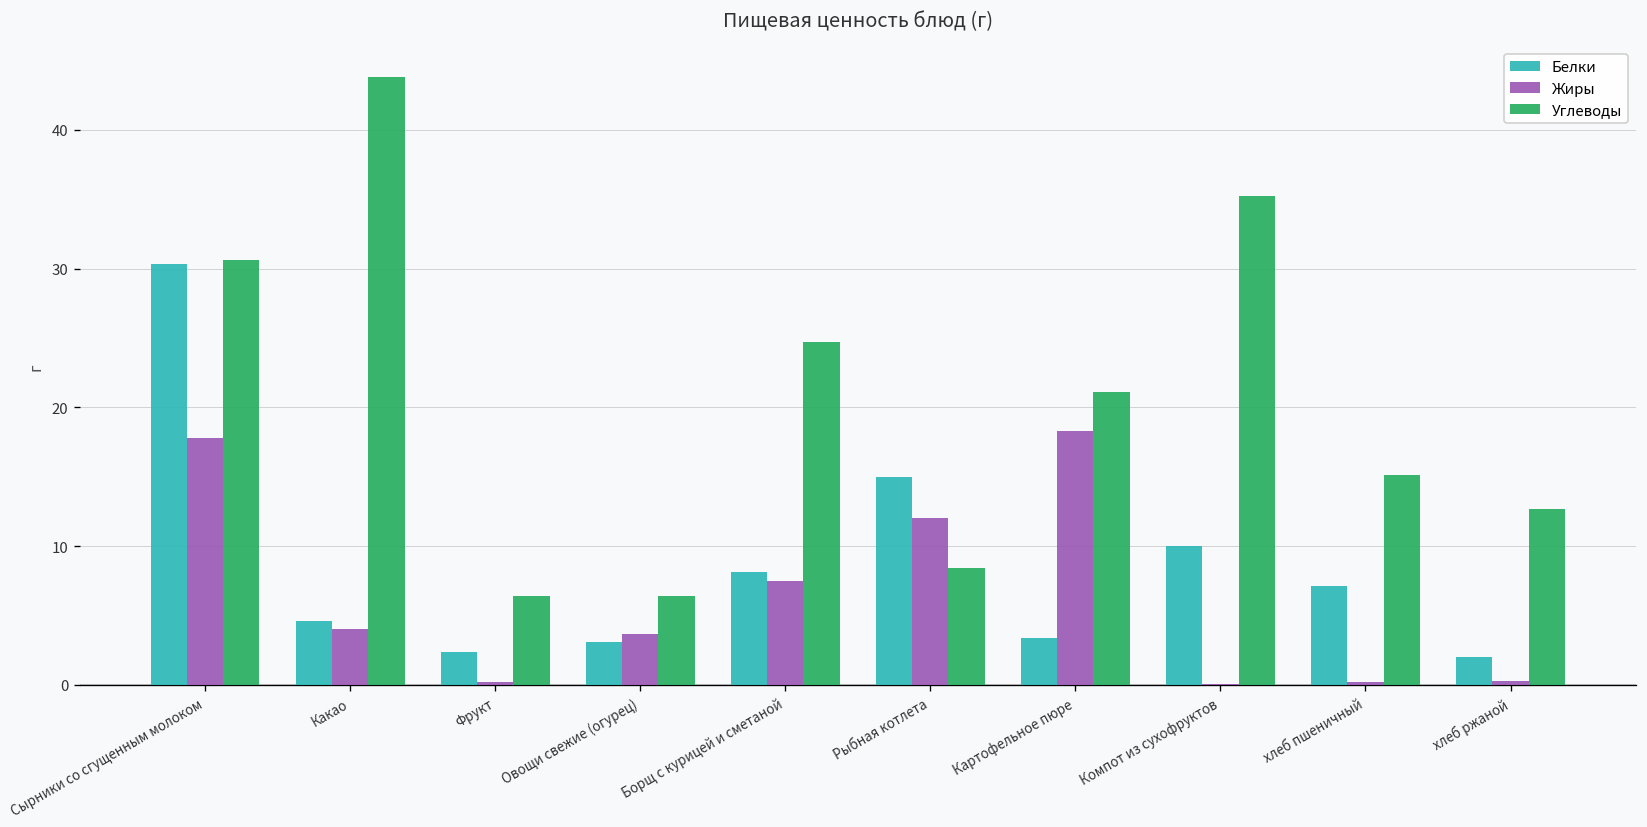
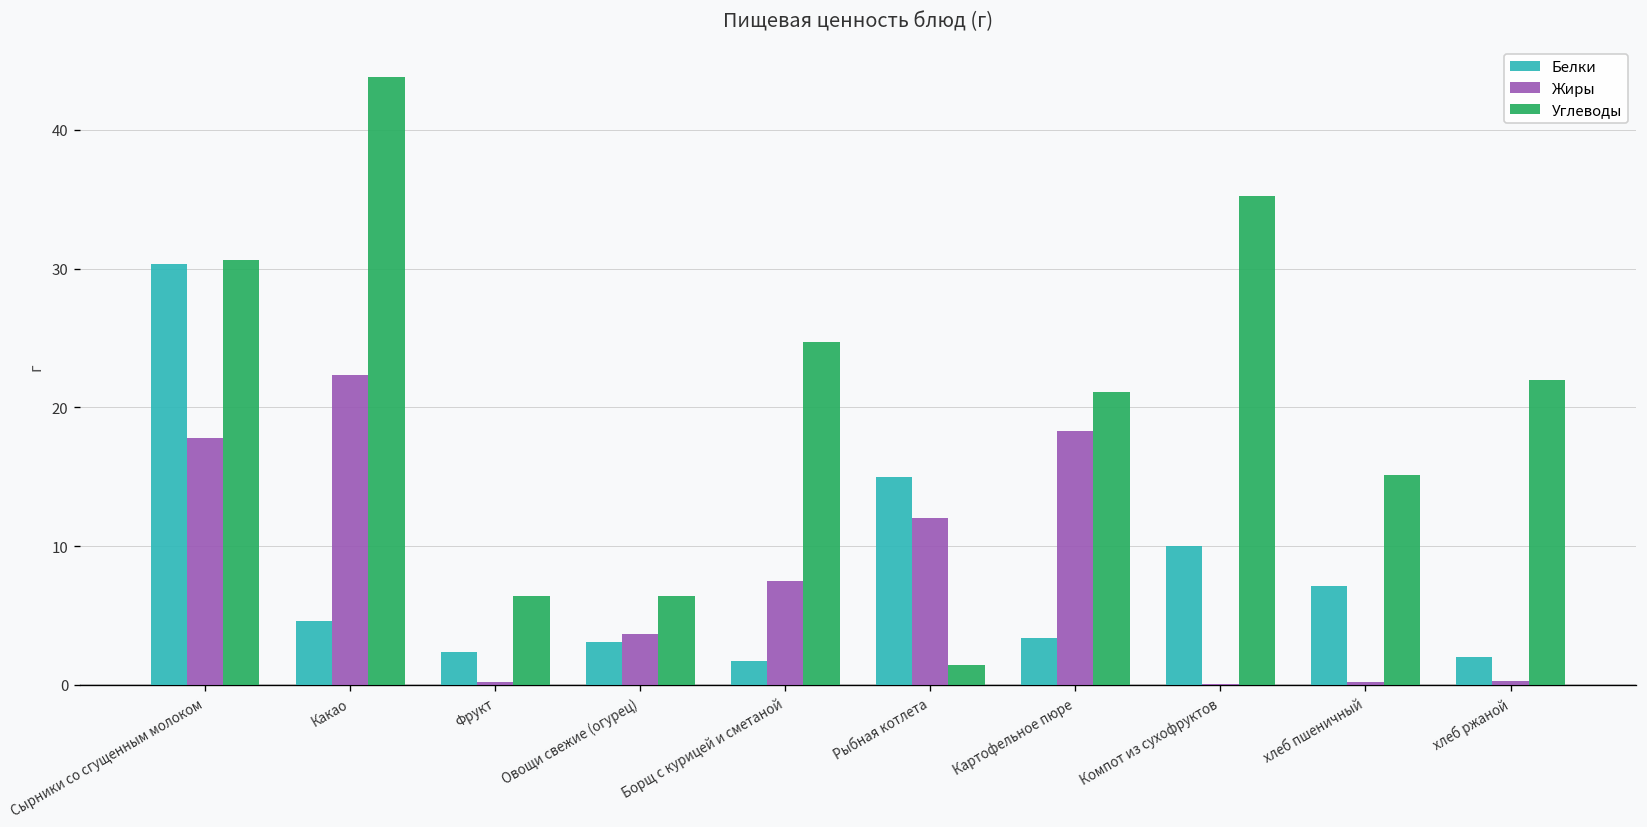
Жиры, Какао: 4.0 -> 22.3
Белки, Борщ с курицей и сметаной: 8.1 -> 1.7
Углеводы, Рыбная котлета: 8.4 -> 1.4
Углеводы, хлеб ржаной: 12.7 -> 22.0
